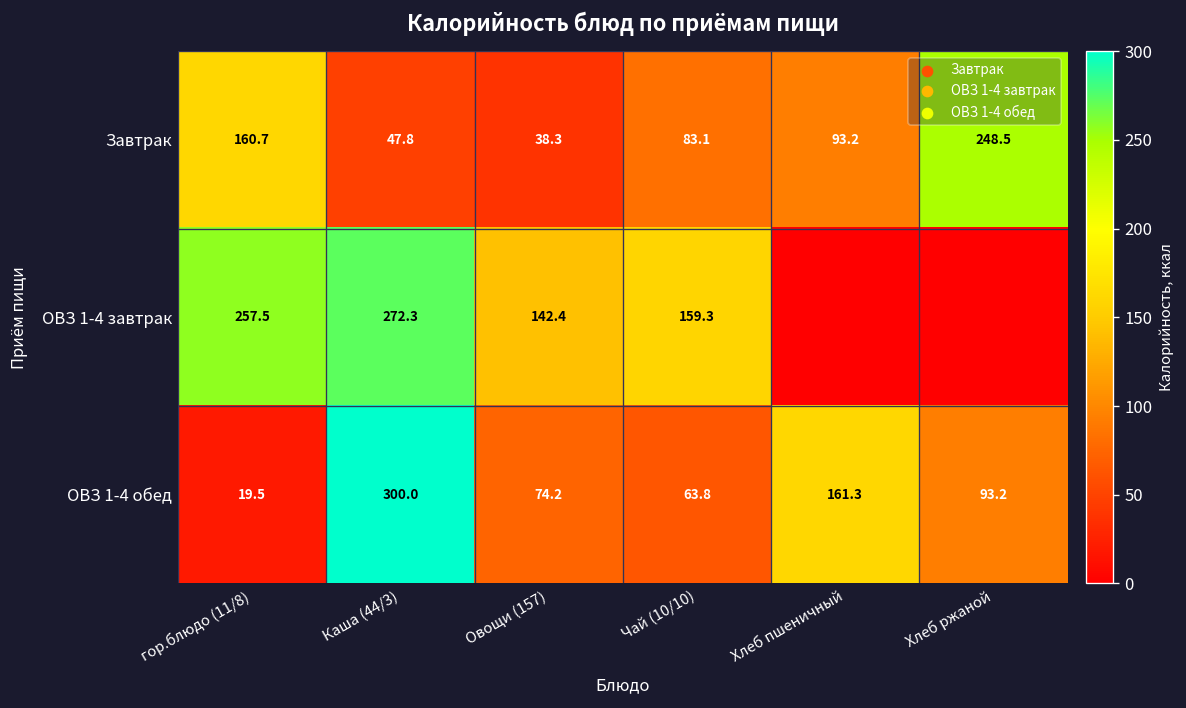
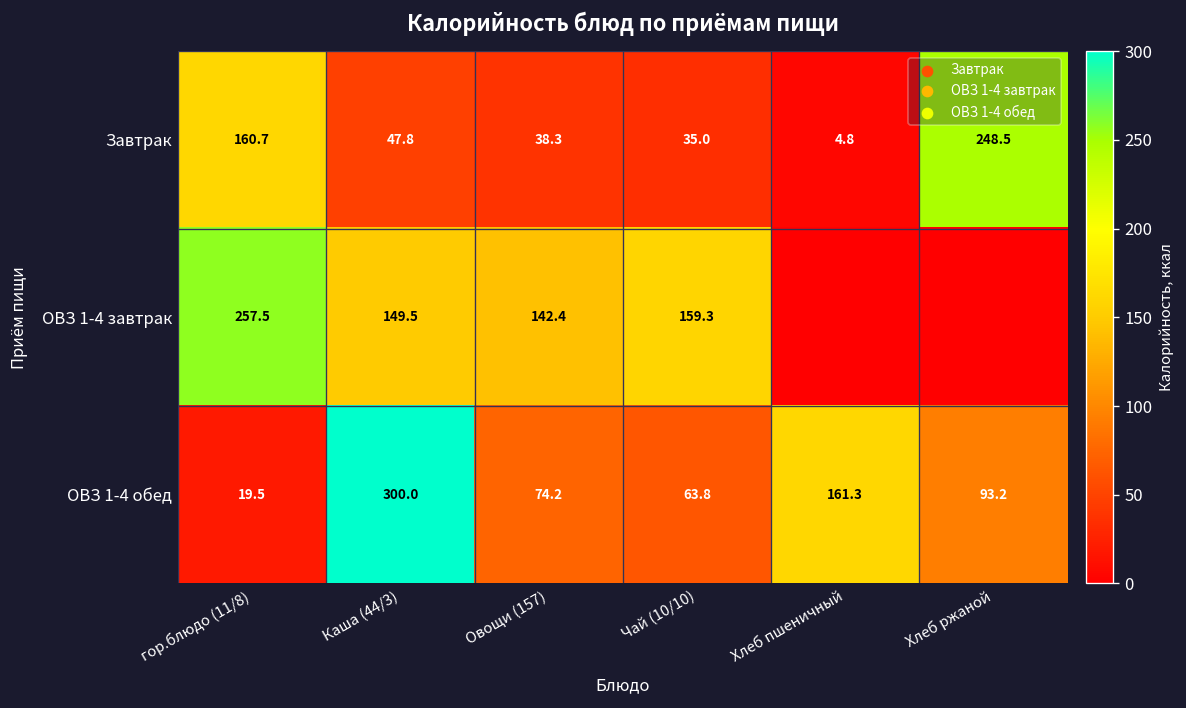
Завтрак, Чай (10/10): 83.1 -> 35.0
Завтрак, Хлеб пшеничный: 93.2 -> 4.8
ОВЗ 1-4 завтрак, Каша (44/3): 272.3 -> 149.5
